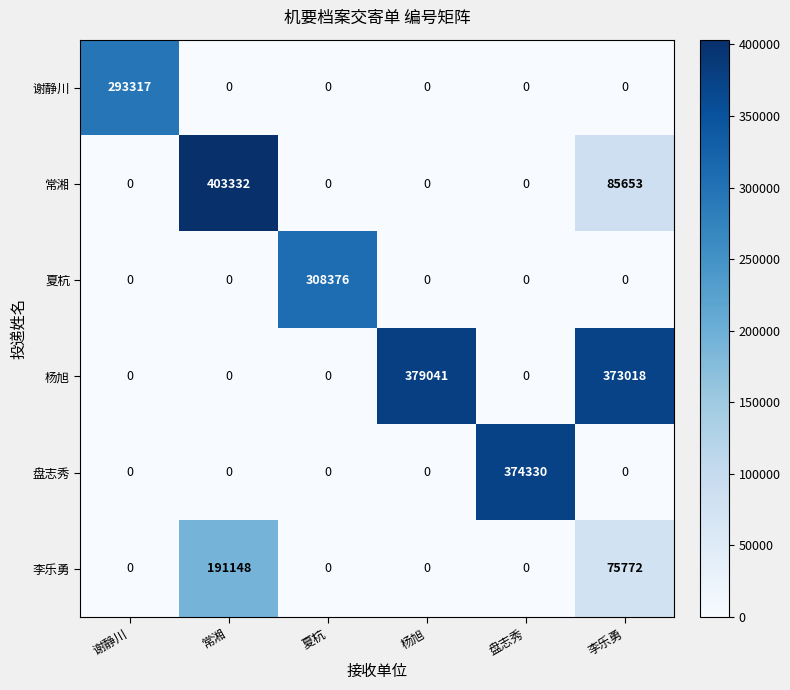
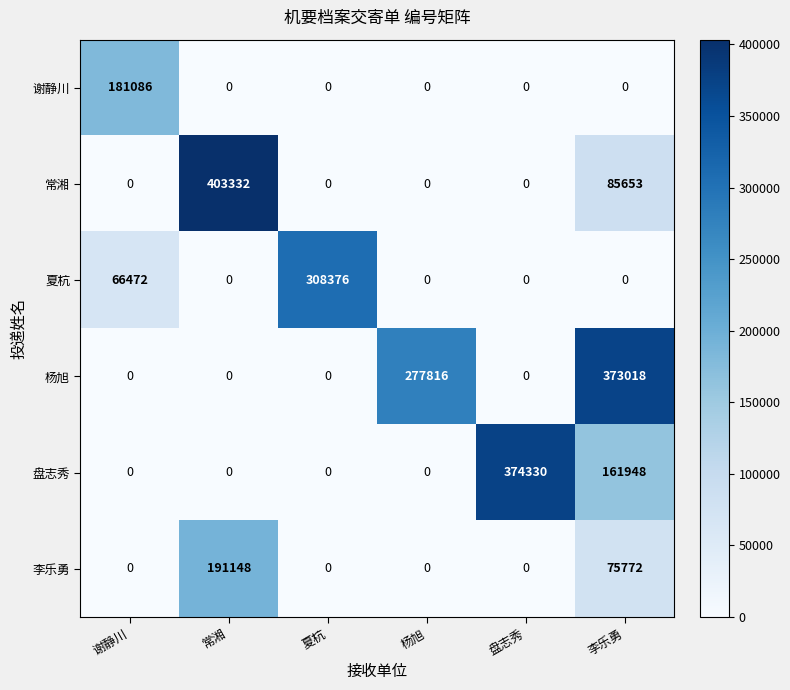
谢静川, 谢静川: 293317 -> 181086
夏杭, 谢静川: 0 -> 66472
杨旭, 杨旭: 379041 -> 277816
盘志秀, 李乐勇: 0 -> 161948
